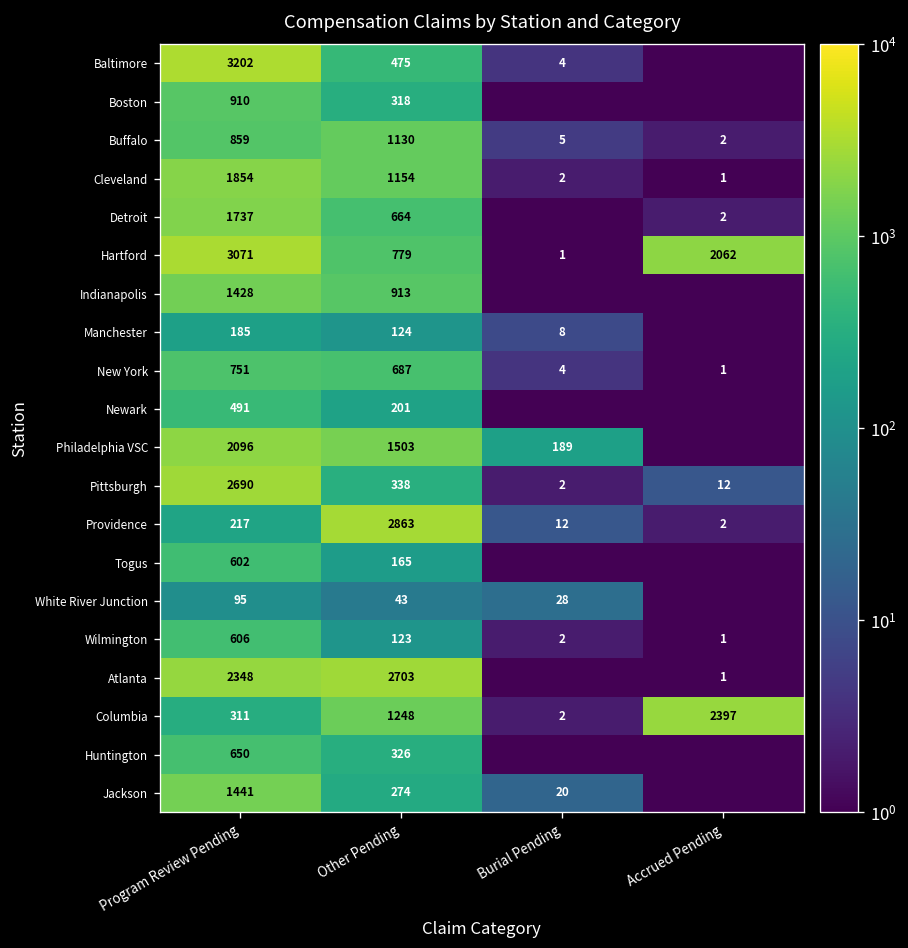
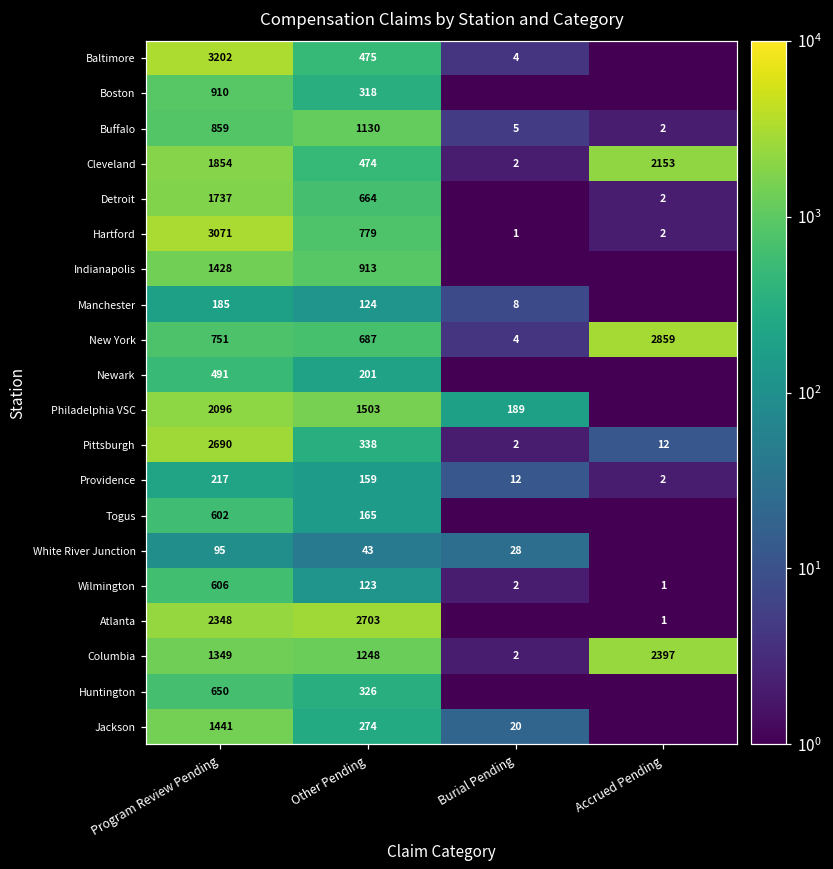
Cleveland, Other Pending: 1154 -> 474
Cleveland, Accrued Pending: 1 -> 2153
Hartford, Accrued Pending: 2062 -> 2
New York, Accrued Pending: 1 -> 2859
Providence, Other Pending: 2863 -> 159
Columbia, Program Review Pending: 311 -> 1349
